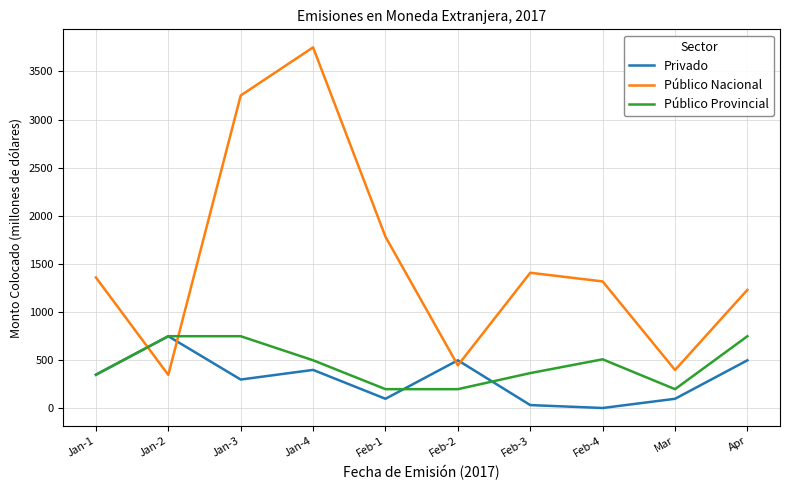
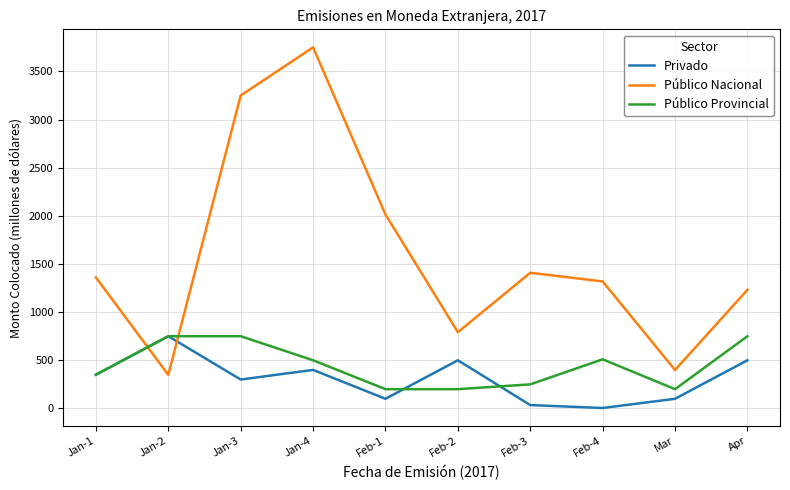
Público Nacional, Feb-1: 1800 -> 2000
Público Nacional, Feb-2: 400 -> 800
Público Provincial, Feb-3: 400 -> 300
